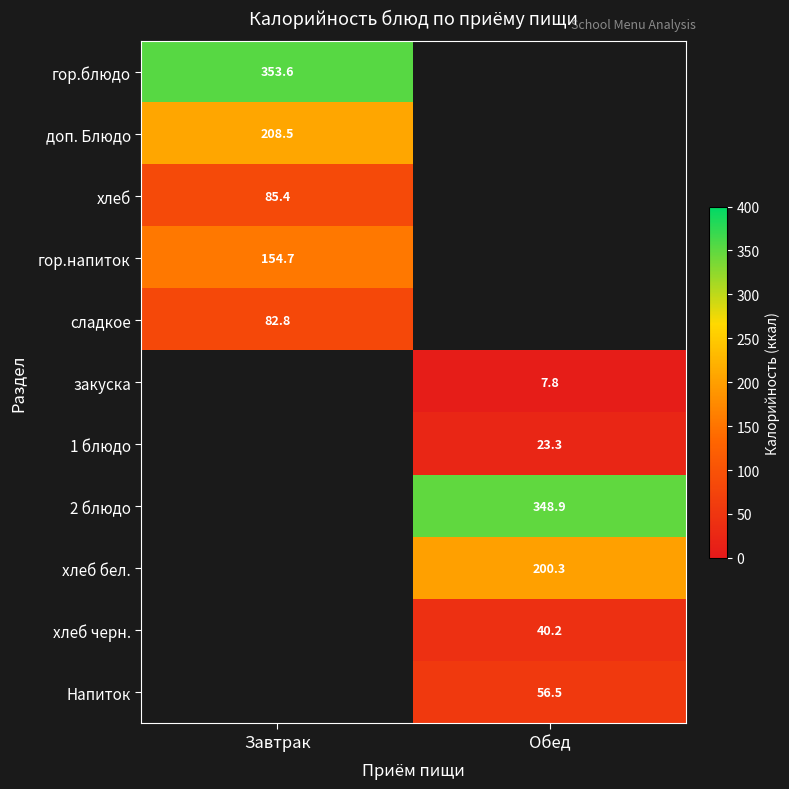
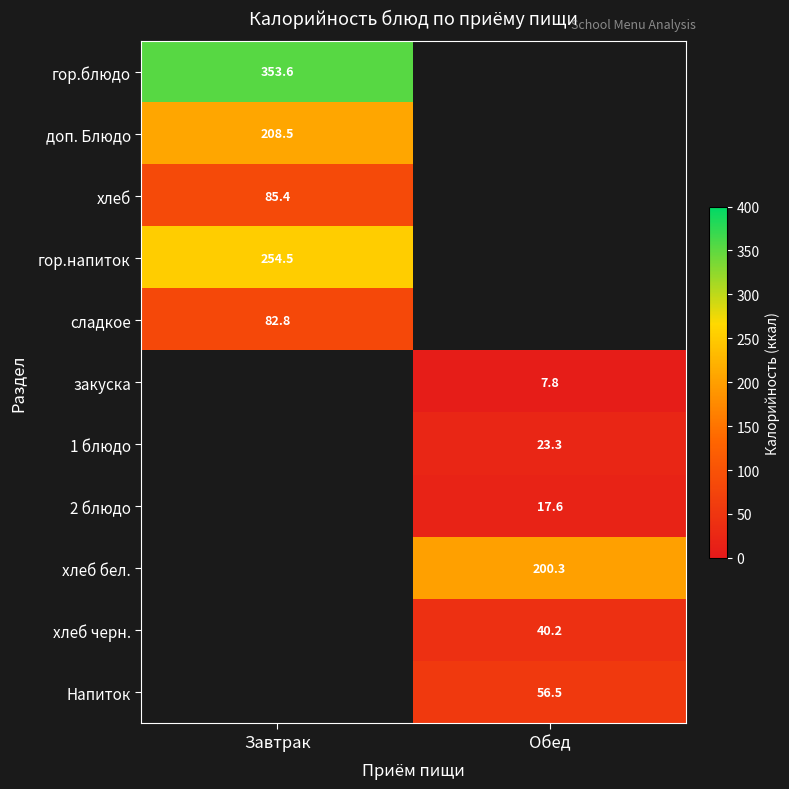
гор.напиток, Завтрак: 154.7 -> 254.5
2 блюдо, Обед: 348.9 -> 17.6
